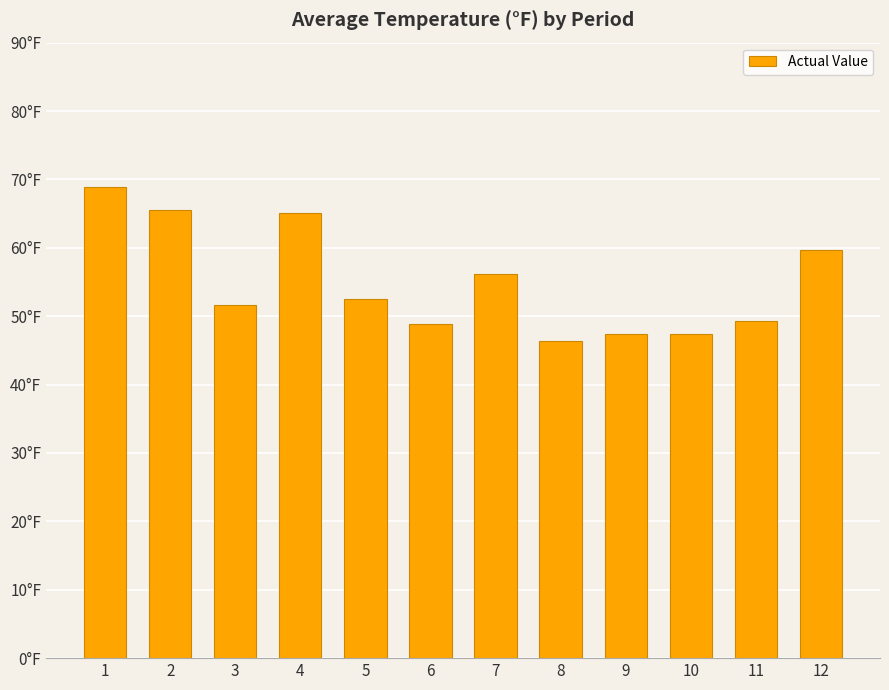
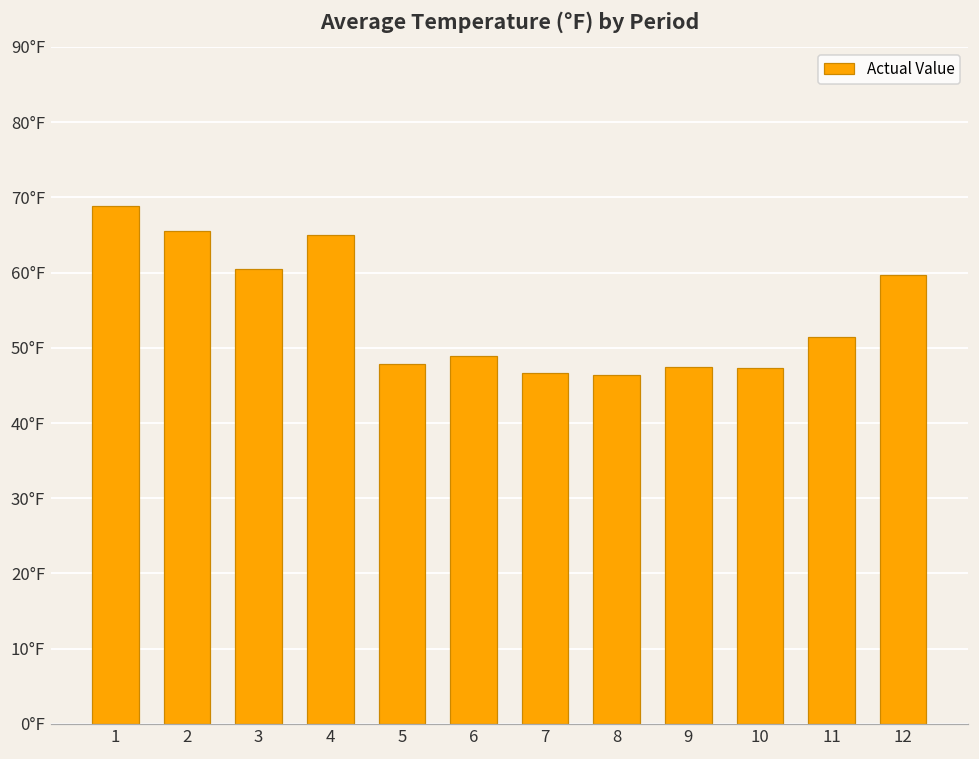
3: 52°F -> 61°F
5: 52°F -> 48°F
7: 56°F -> 47°F
11: 49°F -> 51°F
